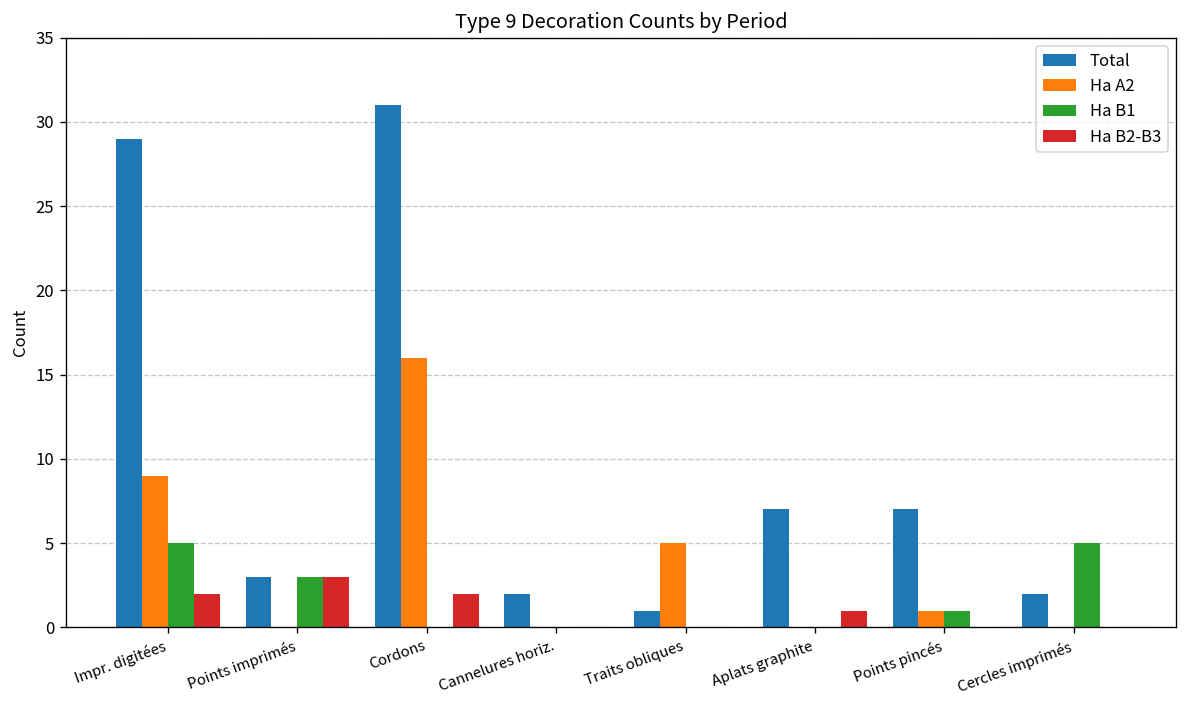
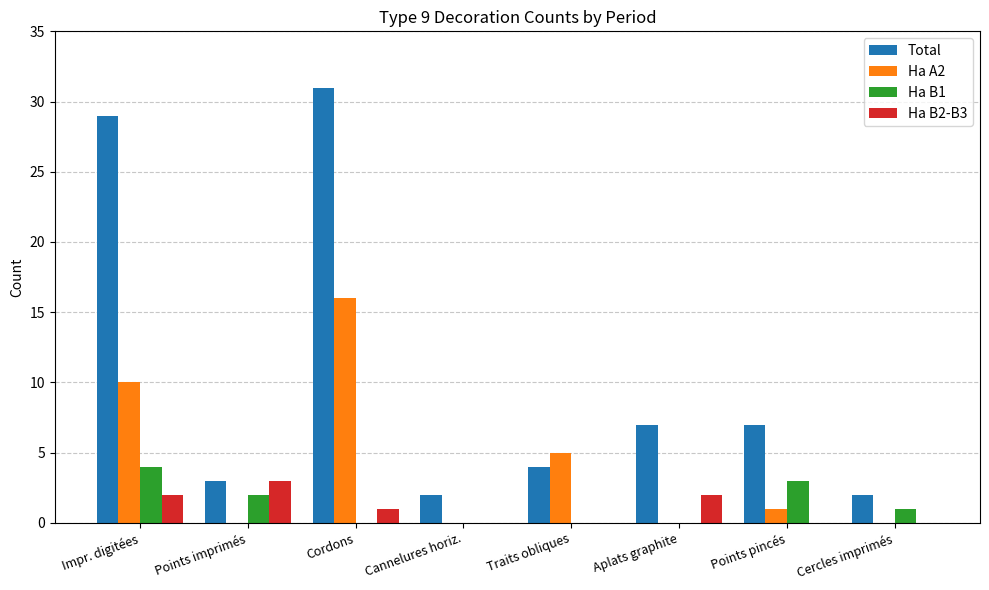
Ha A2, Impr. digitées: 9 -> 10
Ha B1, Impr. digitées: 5 -> 4
Ha B1, Points imprimés: 3 -> 2
Ha B2-B3, Cordons: 2 -> 1
Total, Traits obliques: 1 -> 4
Ha B2-B3, Aplats graphite: 1 -> 2
Ha B1, Points pincés: 1 -> 3
Ha B1, Cercles imprimés: 5 -> 1
